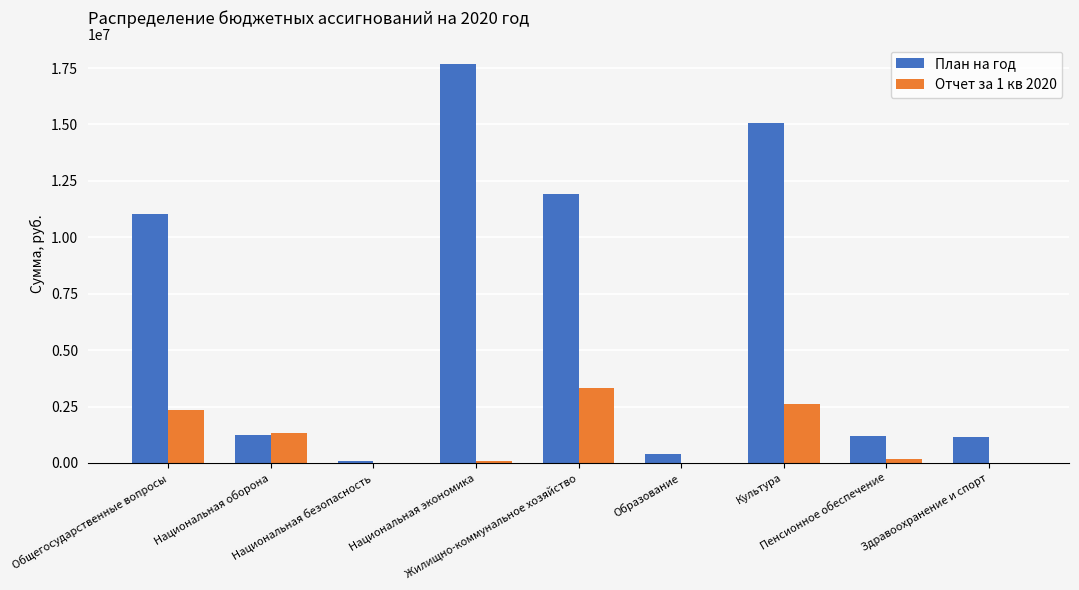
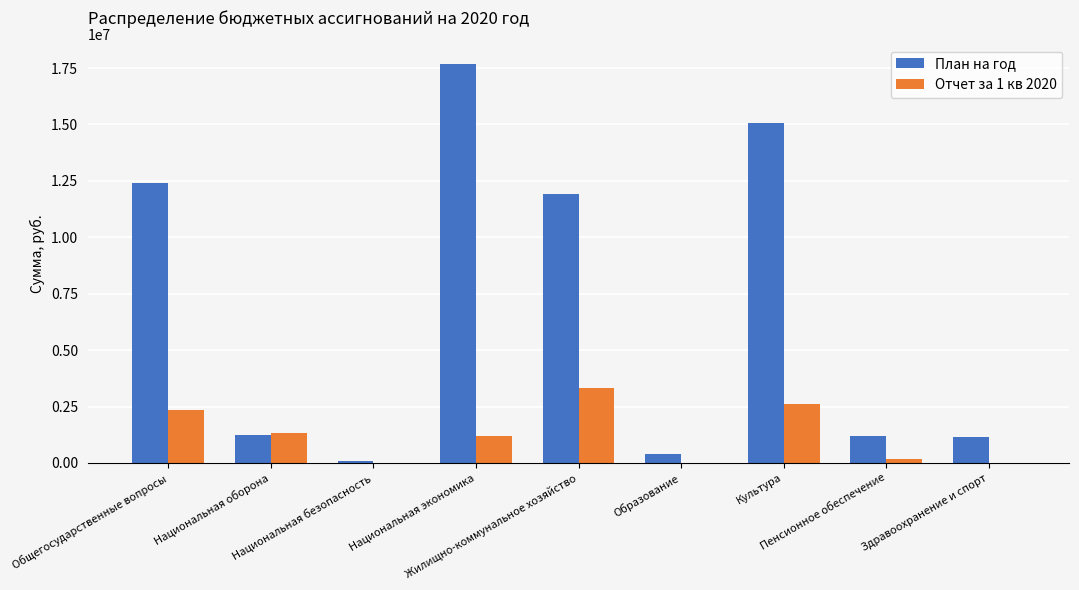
План на год, Общегосударственные вопросы: 11000000 -> 12400000
Отчет за 1 кв 2020, Национальная экономика: 100000 -> 1200000
